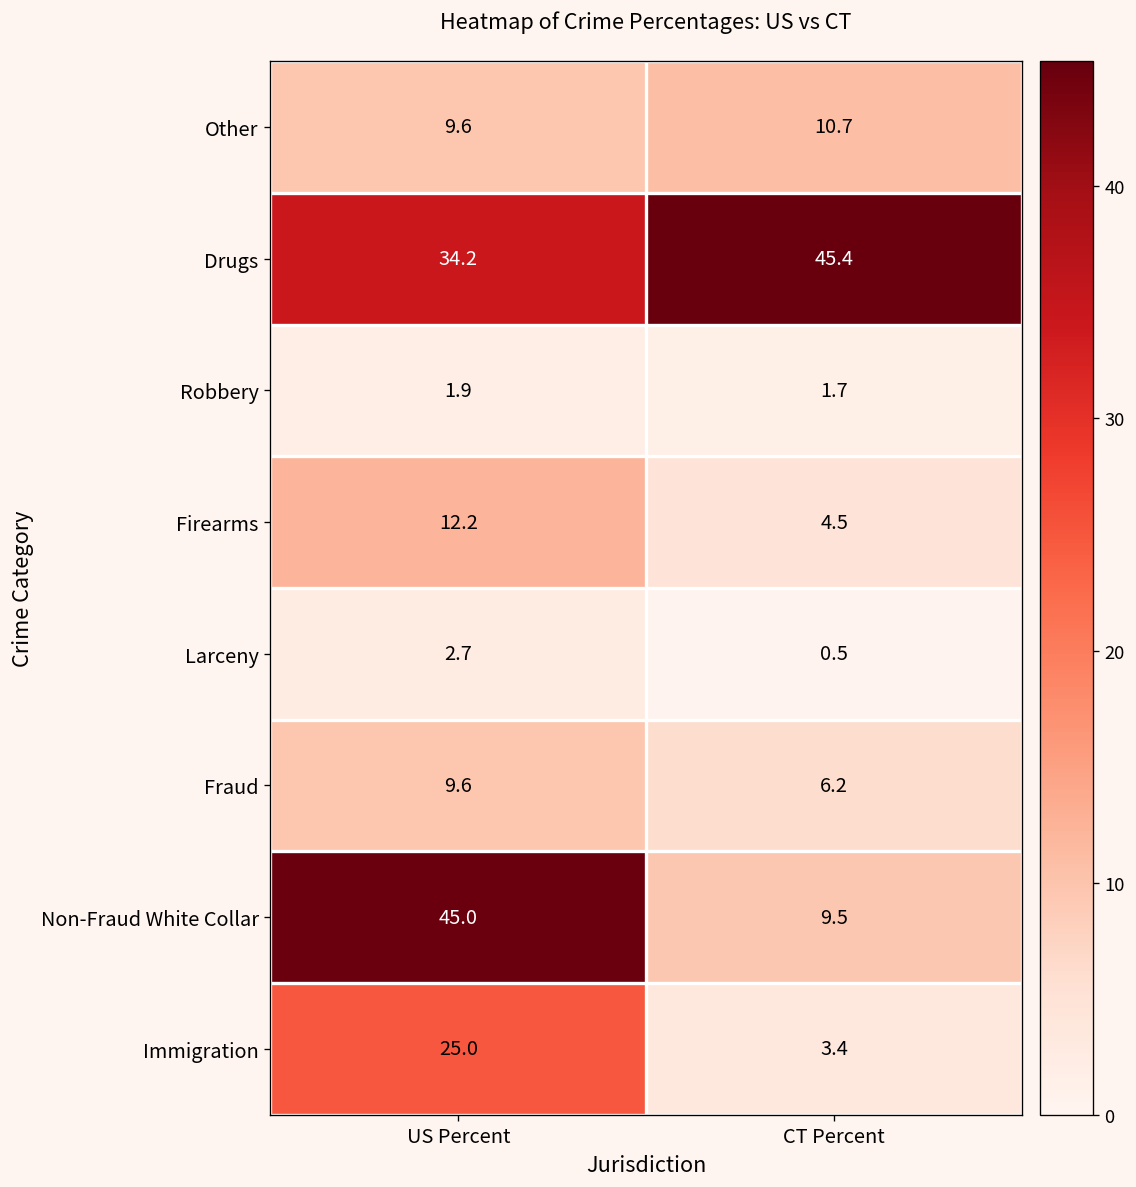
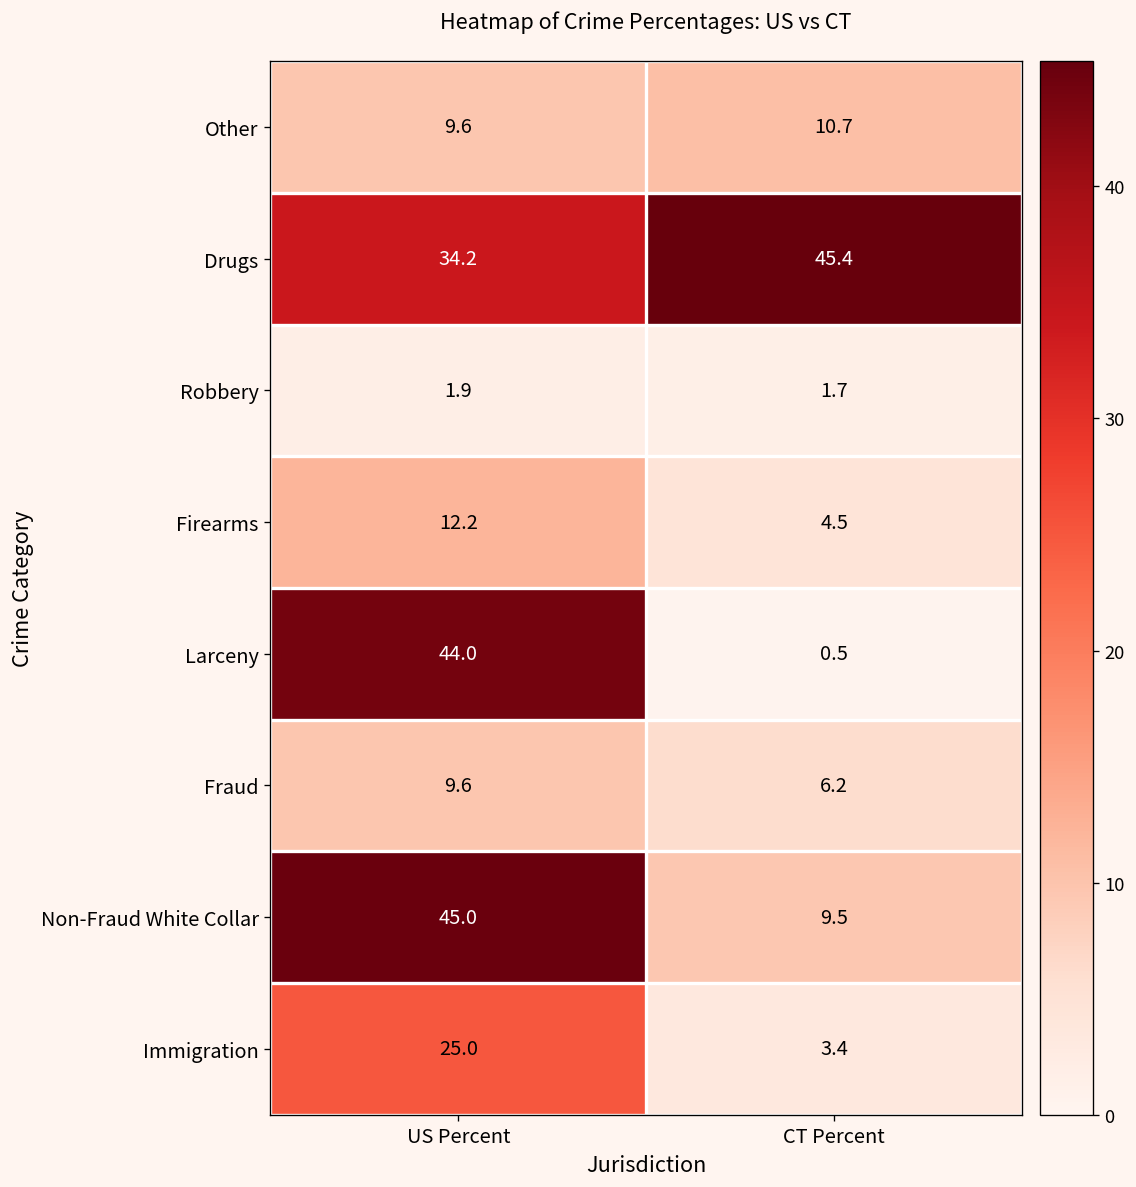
Larceny, US Percent: 2.7 -> 44.0
